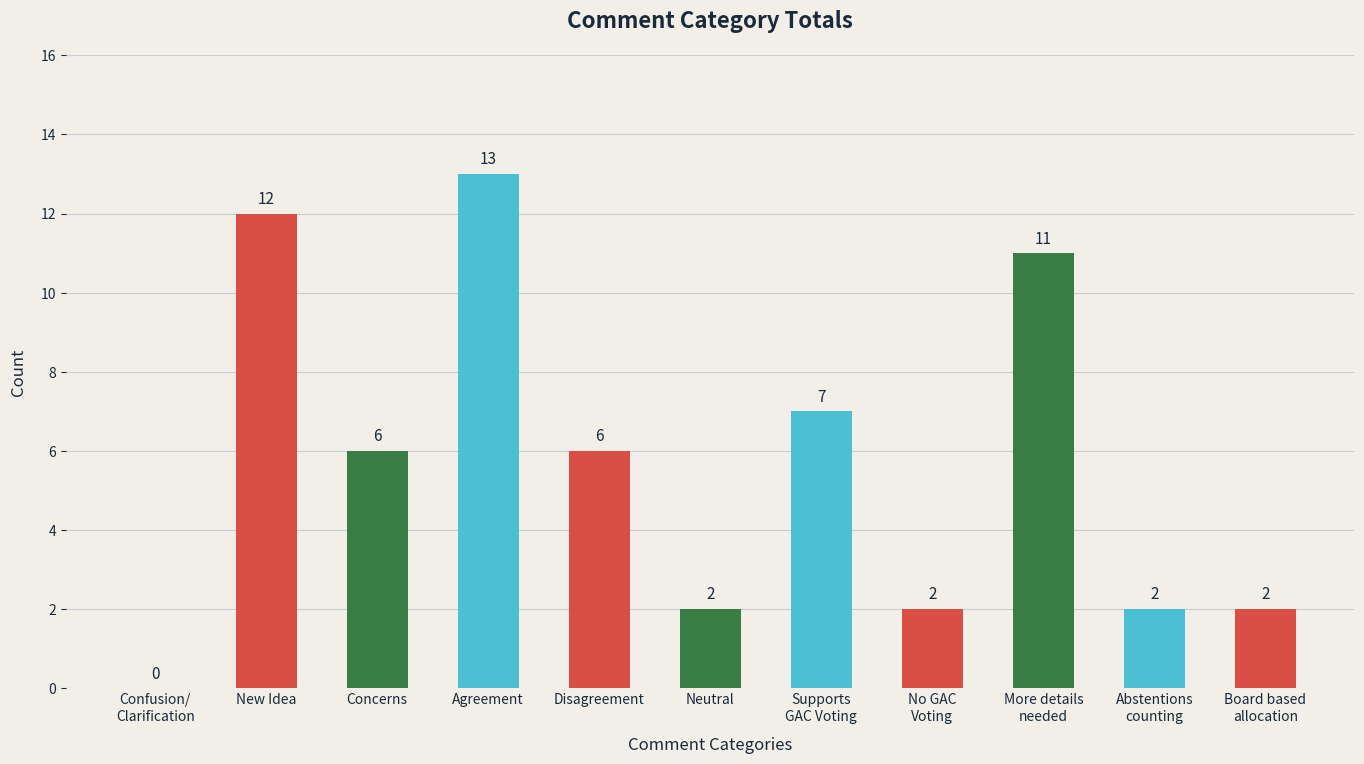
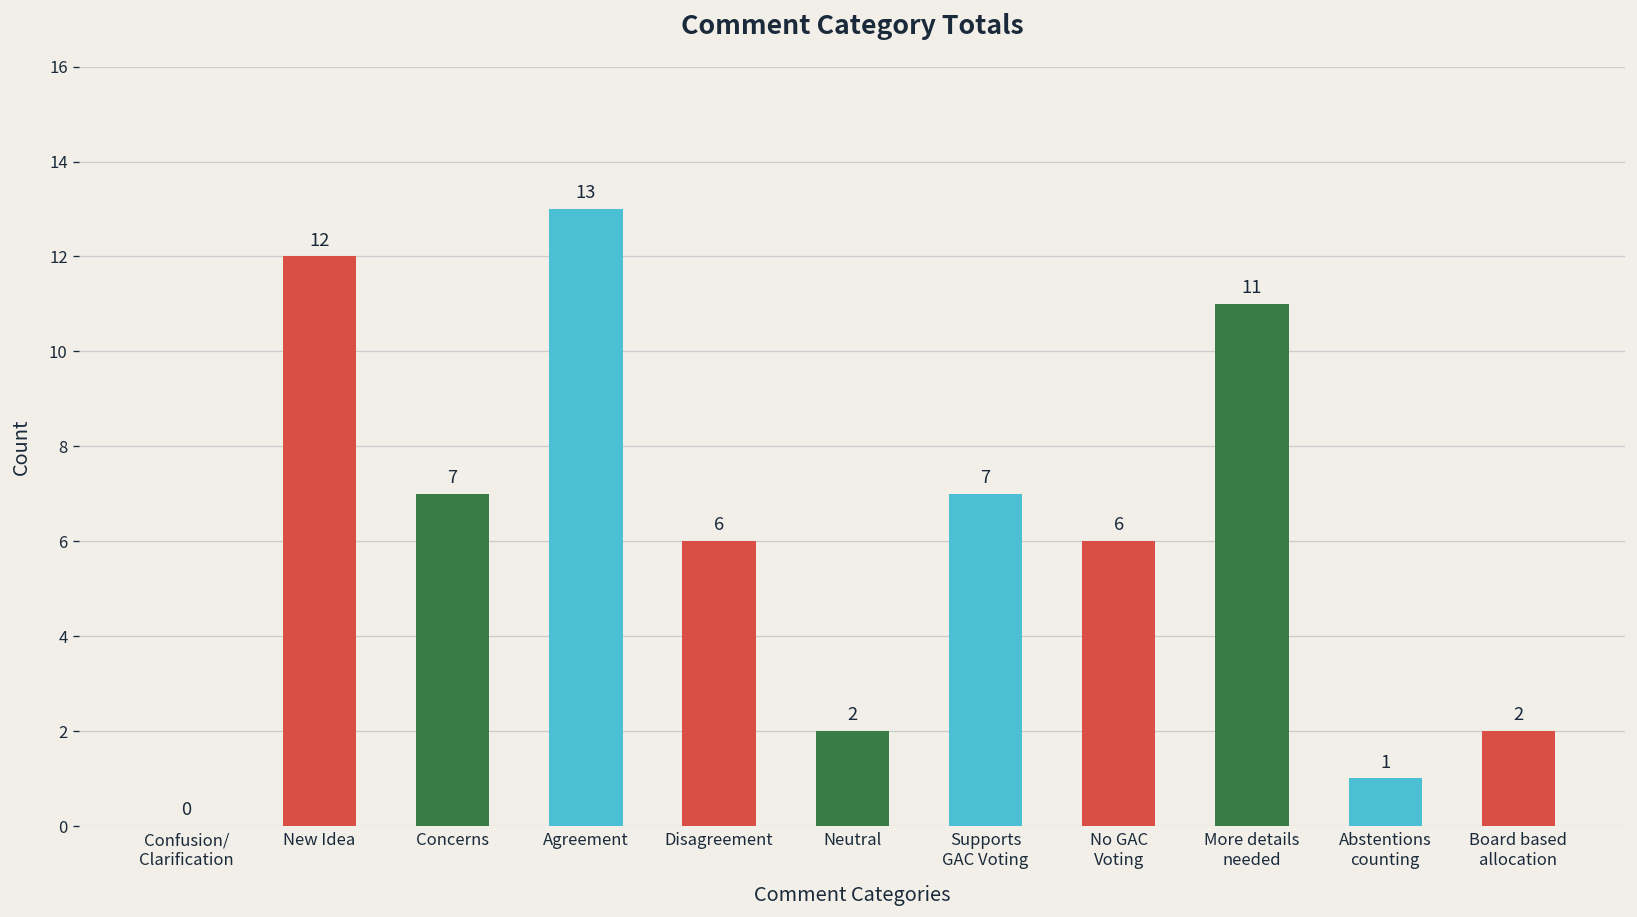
Concerns: 6 -> 7
No GAC Voting: 2 -> 6
Abstentions counting: 2 -> 1
